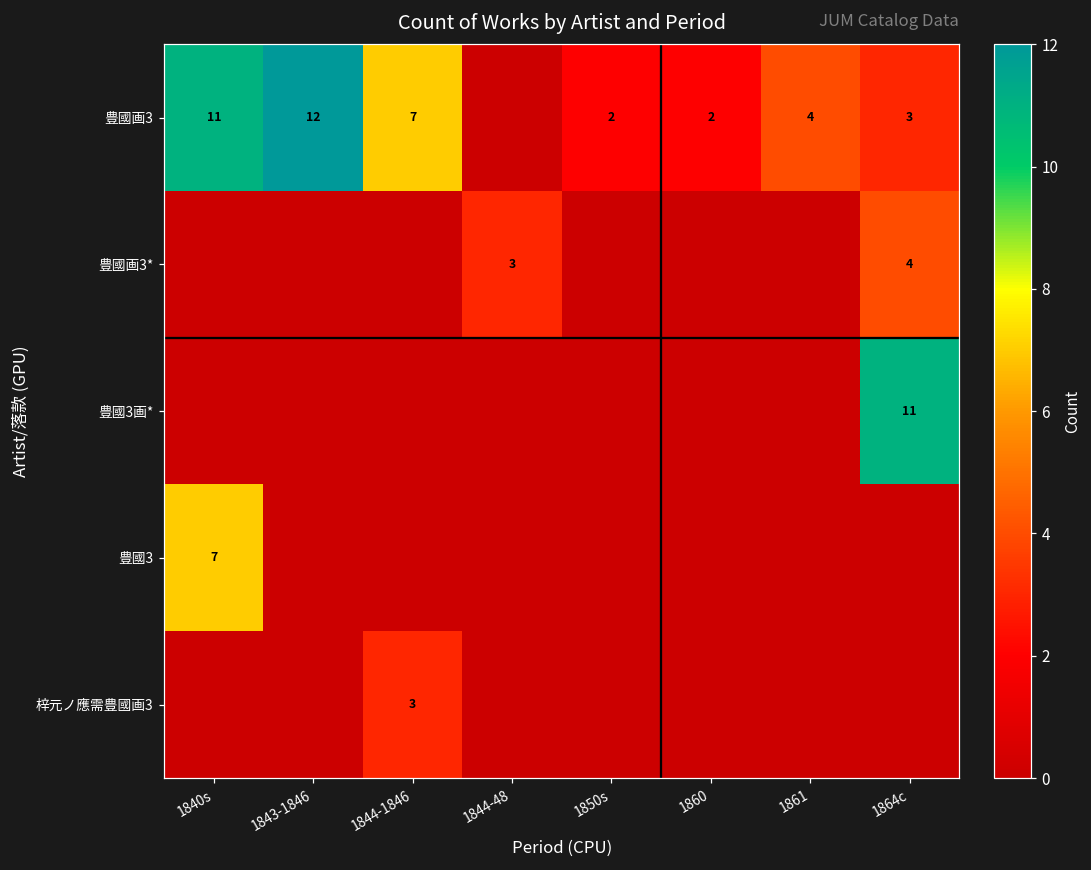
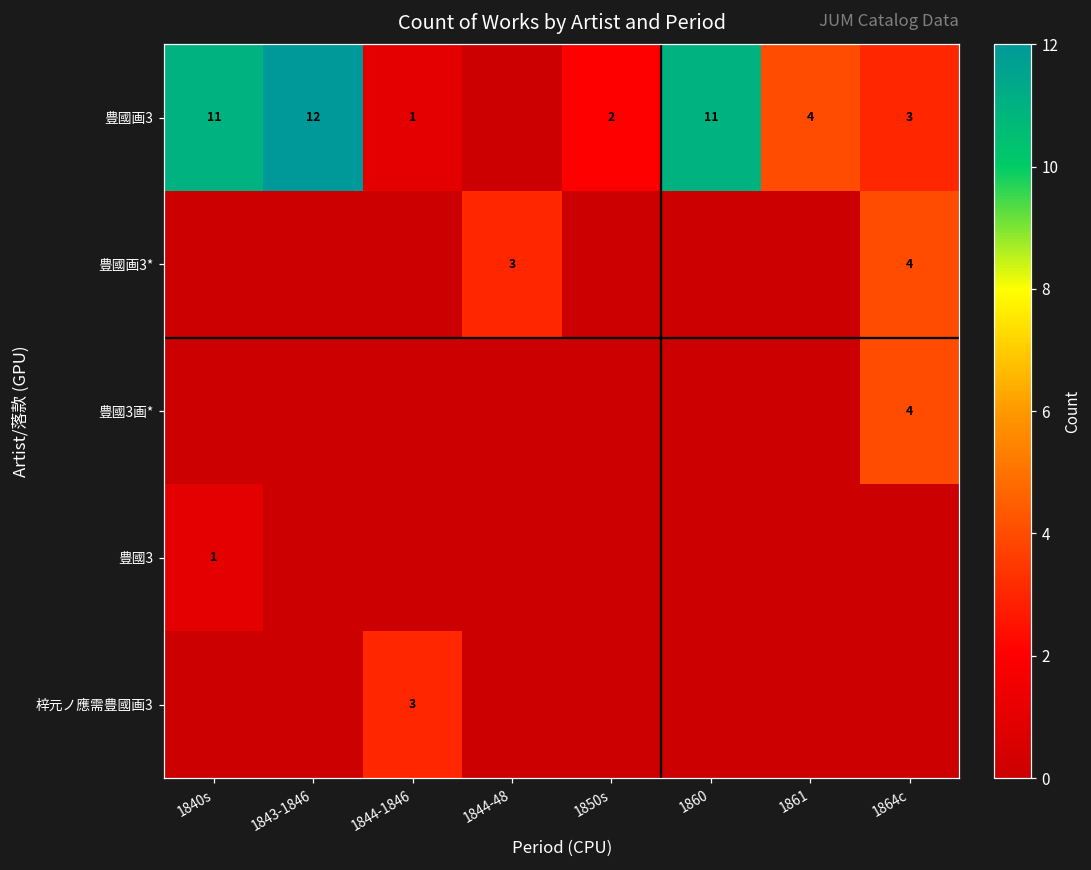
豊國画3, 1844-1846: 7 -> 1
豊國画3, 1860: 2 -> 11
豊國3画*, 1864c: 11 -> 4
豊國3, 1840s: 7 -> 1
